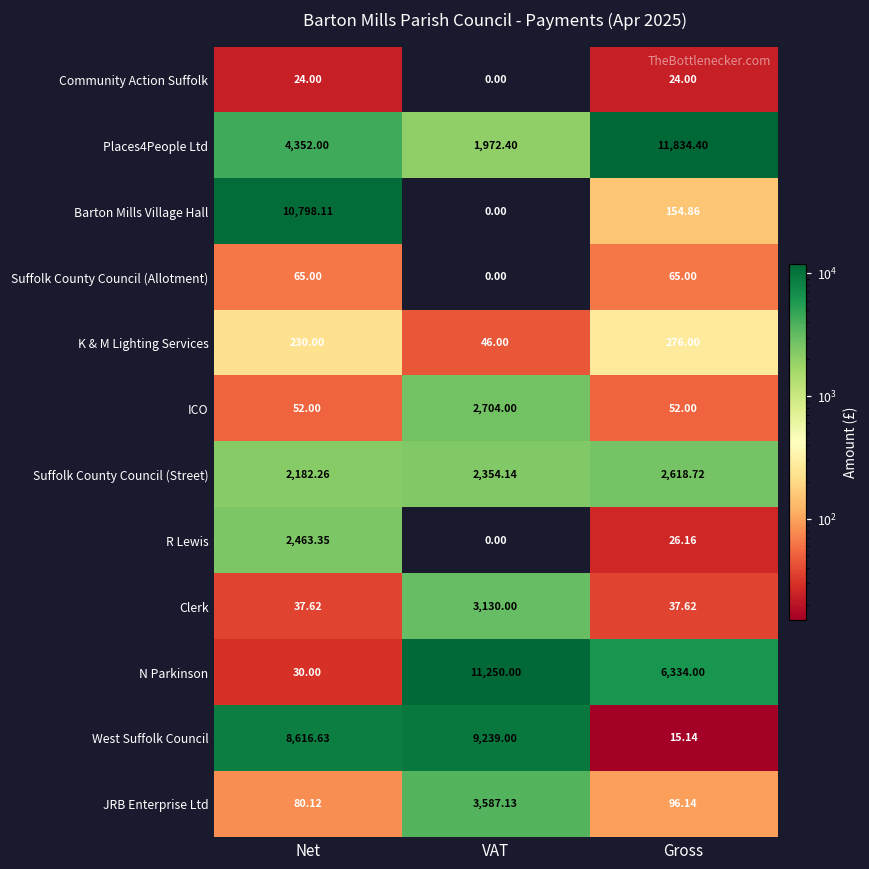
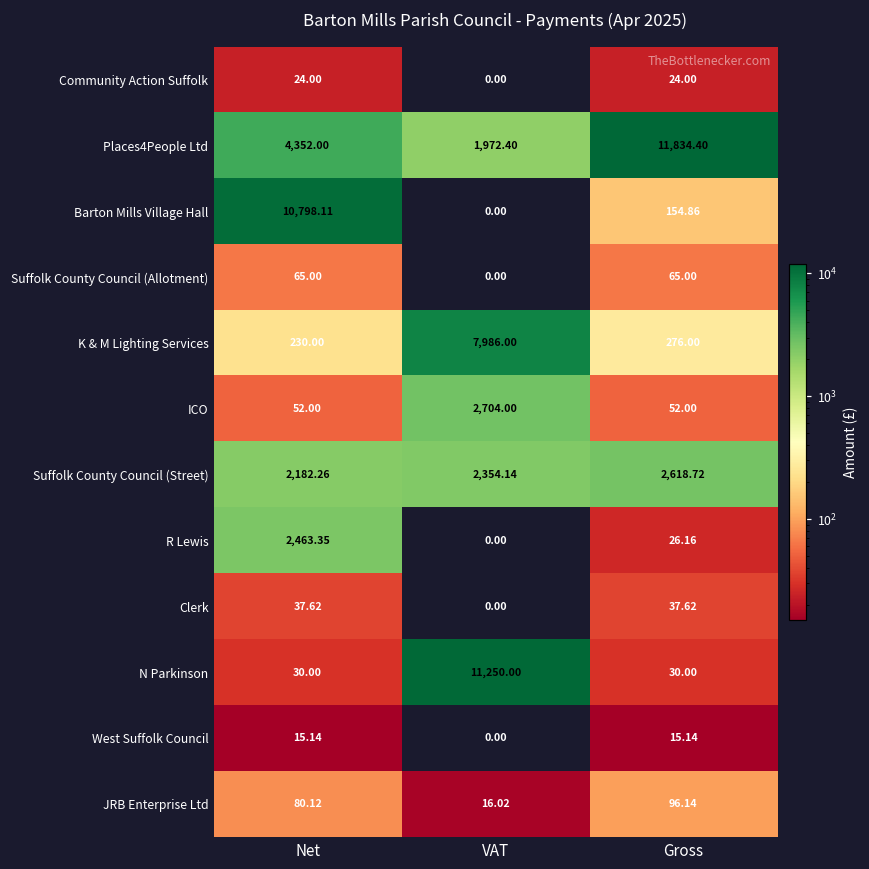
K & M Lighting Services, VAT: 46.00 -> 7,986.00
Clerk, VAT: 3,130.00 -> 0.00
N Parkinson, Gross: 6,334.00 -> 30.00
West Suffolk Council, Net: 8,616.63 -> 15.14
West Suffolk Council, VAT: 9,239.00 -> 0.00
JRB Enterprise Ltd, VAT: 3,587.13 -> 16.02
